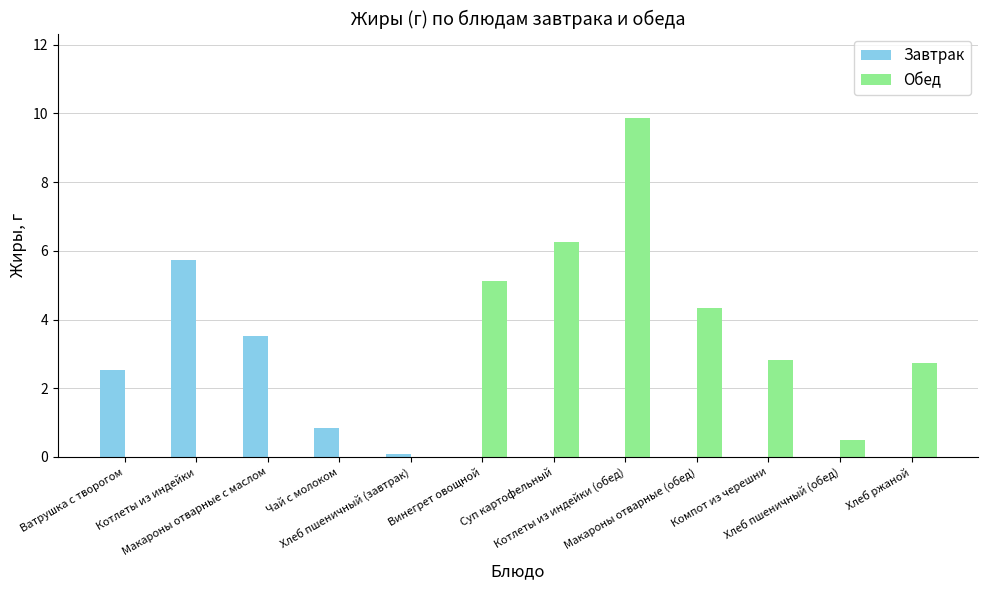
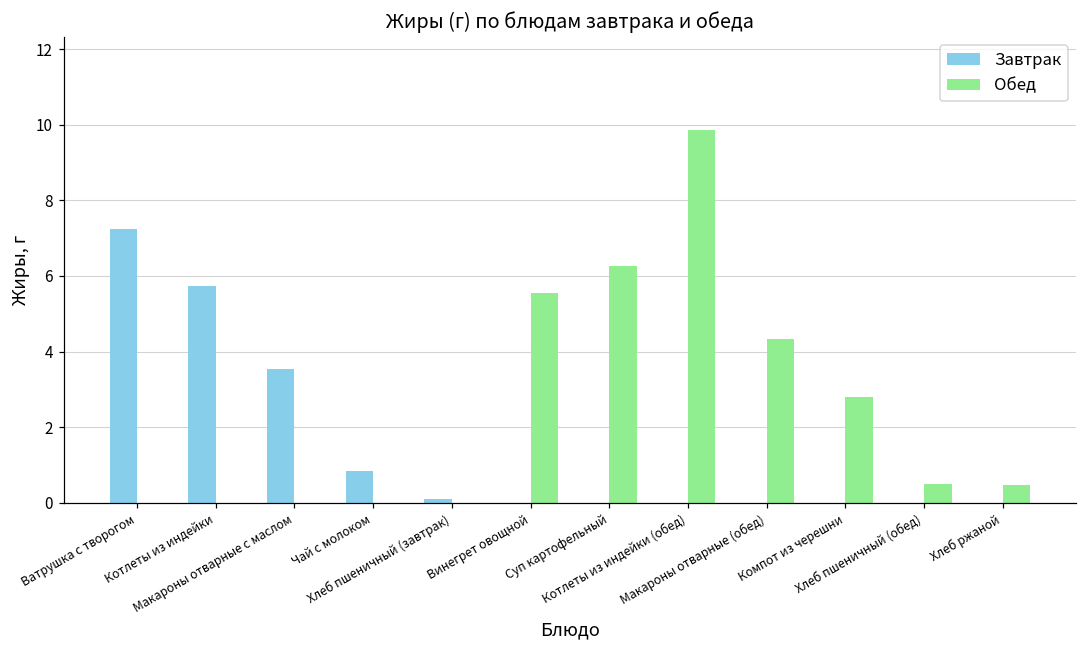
Завтрак, Ватрушка с творогом: 2.5 -> 7.2
Обед, Винегрет овощной: 5.1 -> 5.6
Обед, Хлеб ржаной: 2.7 -> 0.5
